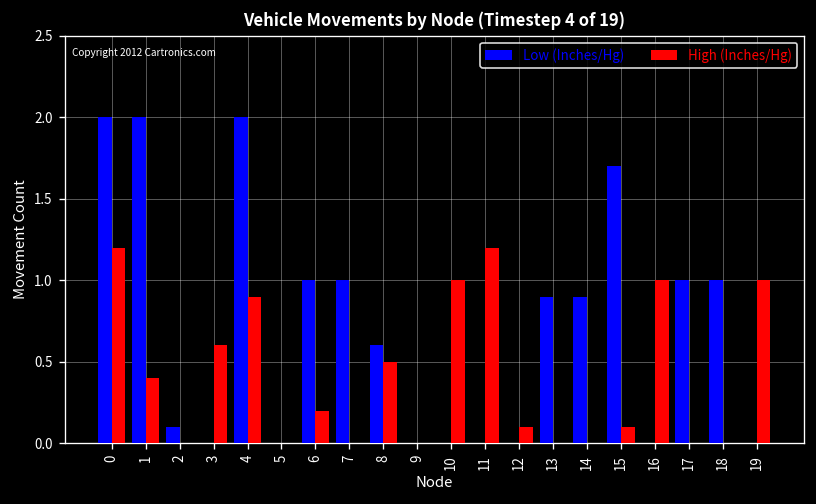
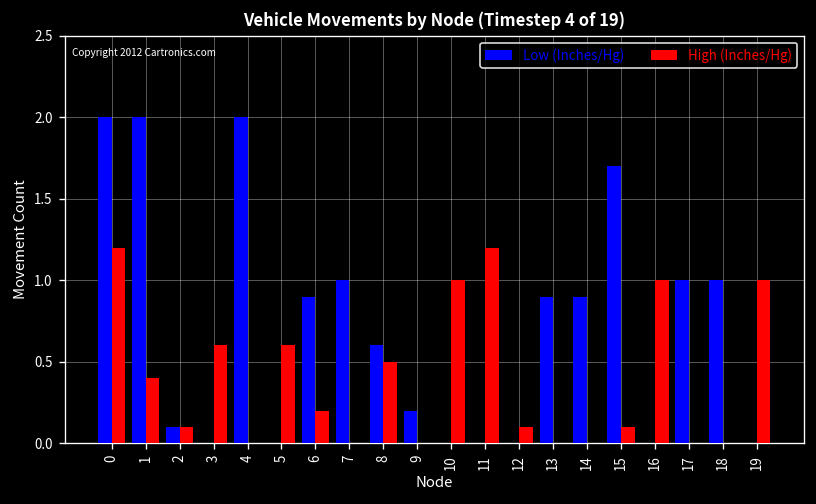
High (Inches/Hg), 2: 0.0 -> 0.1
High (Inches/Hg), 4: 0.9 -> 0.0
High (Inches/Hg), 5: 0.0 -> 0.6
Low (Inches/Hg), 6: 1.0 -> 0.9
Low (Inches/Hg), 9: 0.0 -> 0.2
